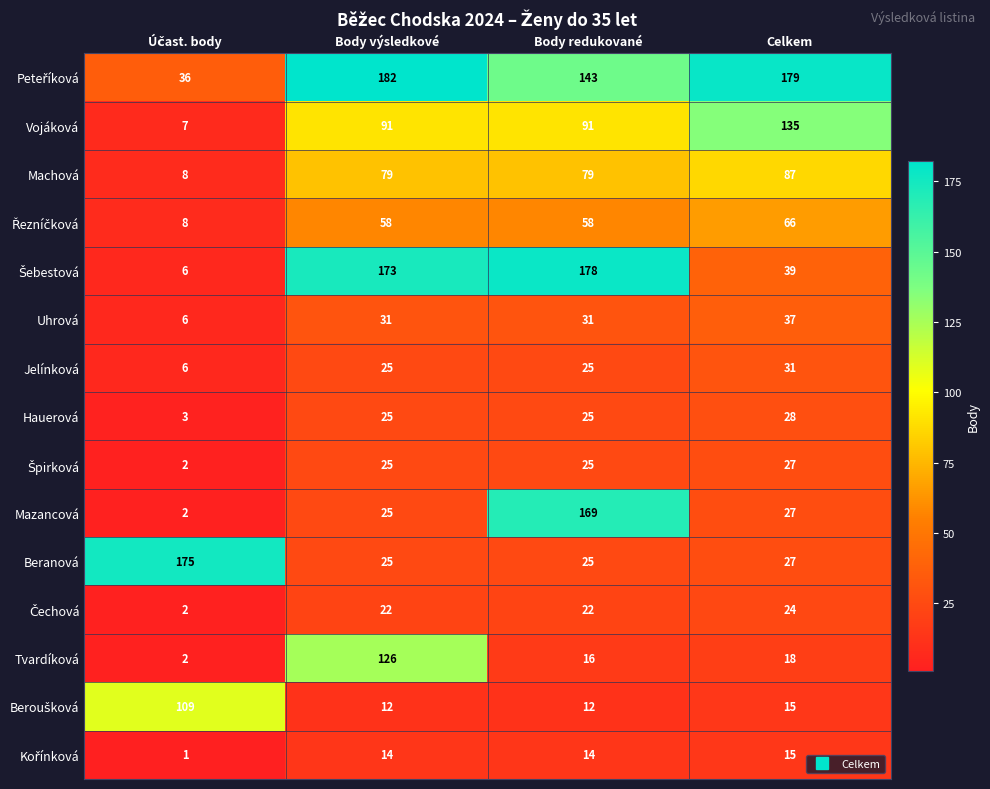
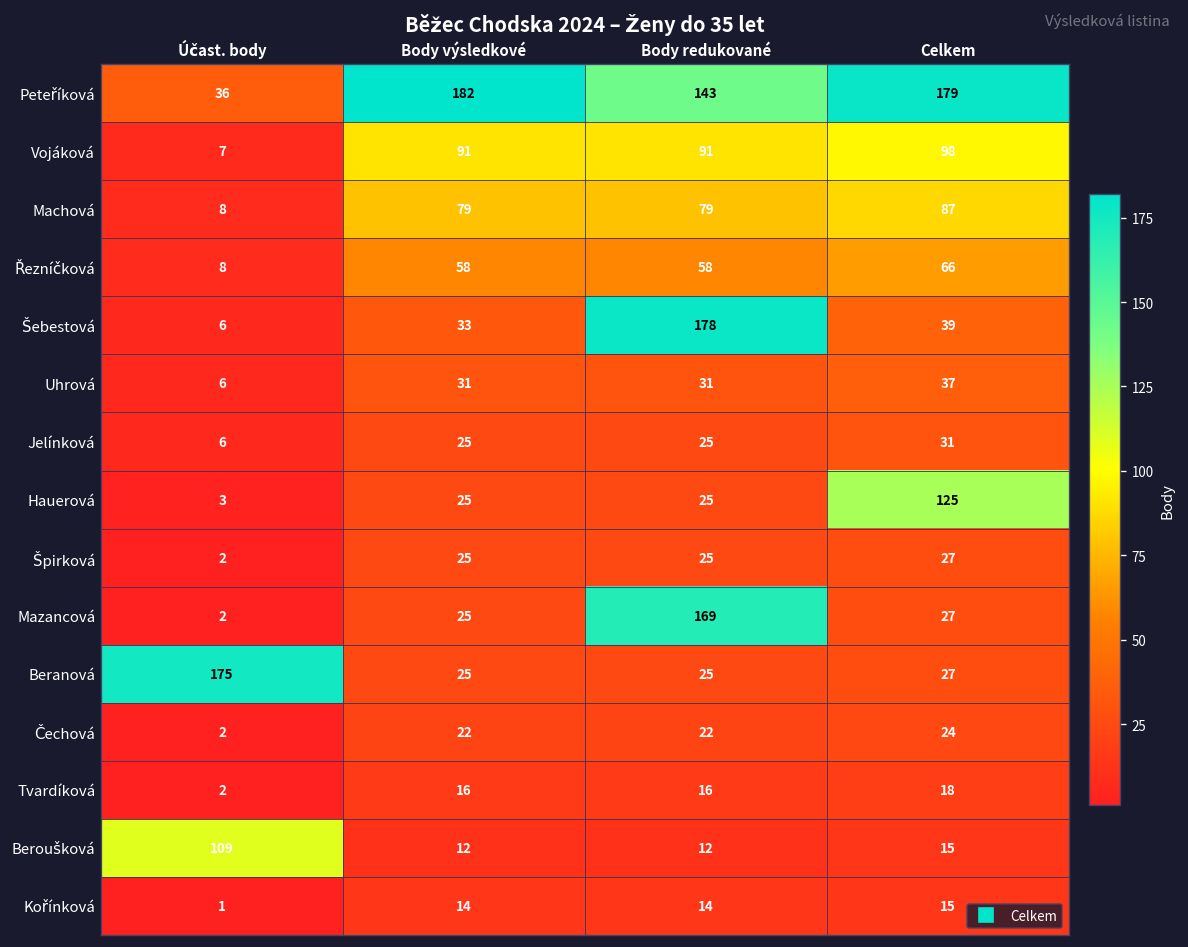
Vojáková, Celkem: 135 -> 98
Šebestová, Body výsledkové: 173 -> 33
Hauerová, Celkem: 28 -> 125
Tvardíková, Body výsledkové: 126 -> 16
